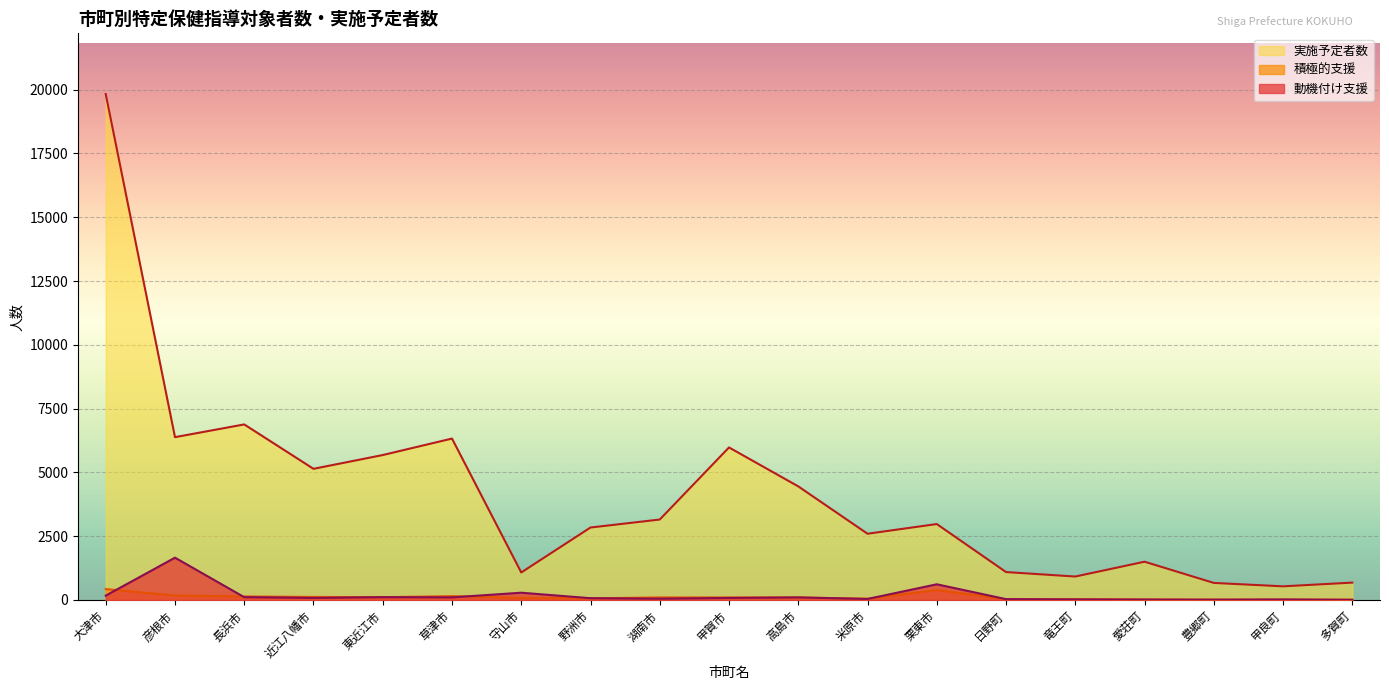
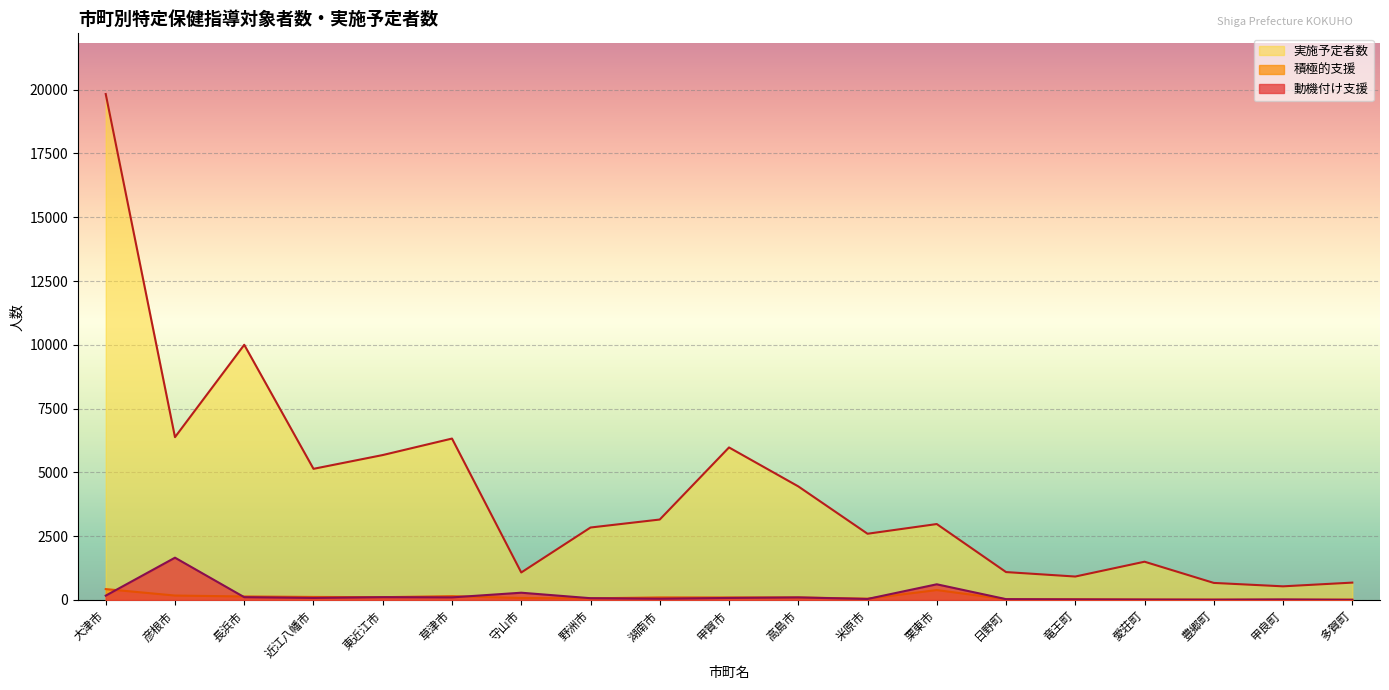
実施予定者数, 長浜市: 6900 -> 10000
